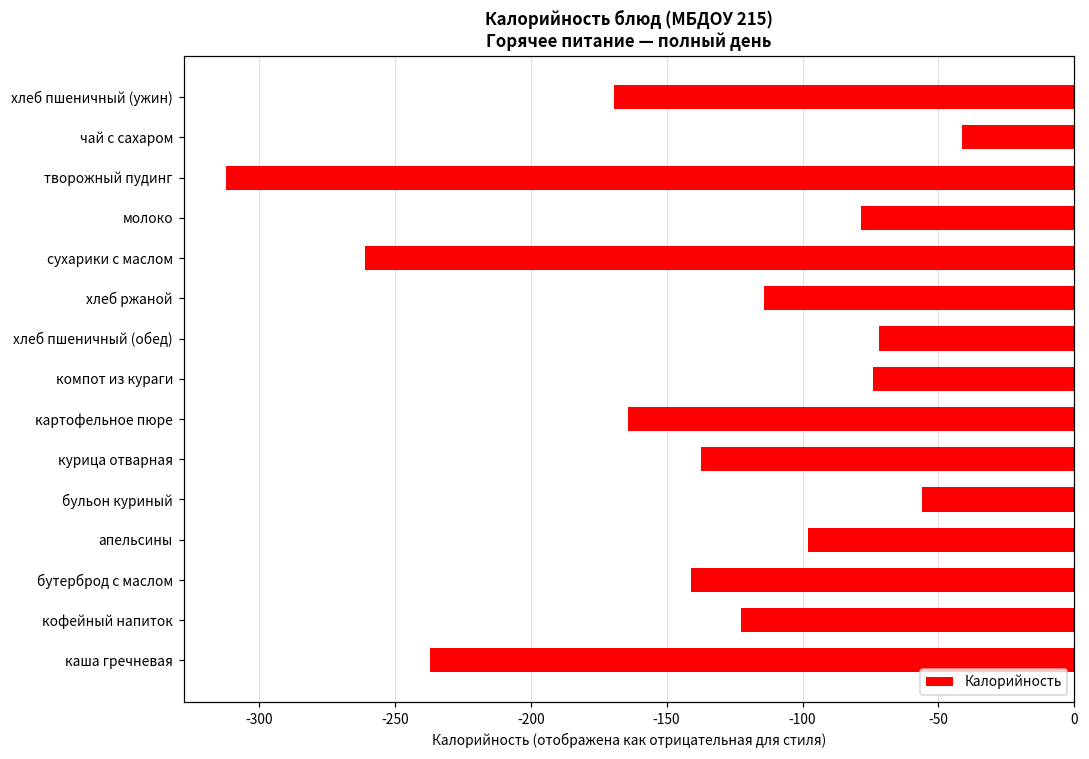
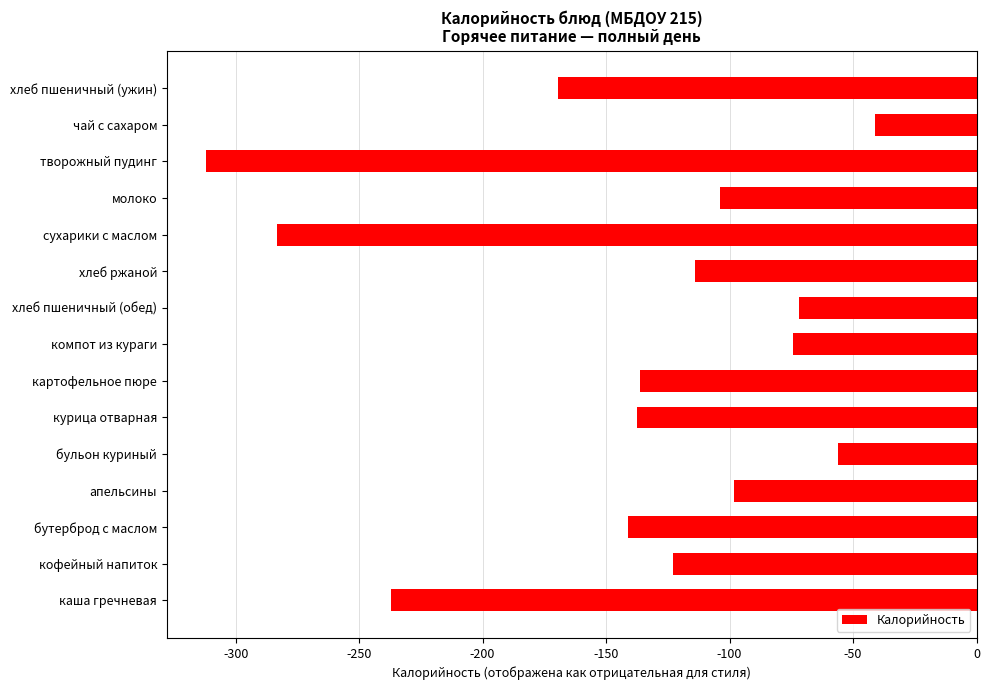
молоко: -79 -> -104
сухарики с маслом: -261 -> -283
картофельное пюре: -164 -> -136
